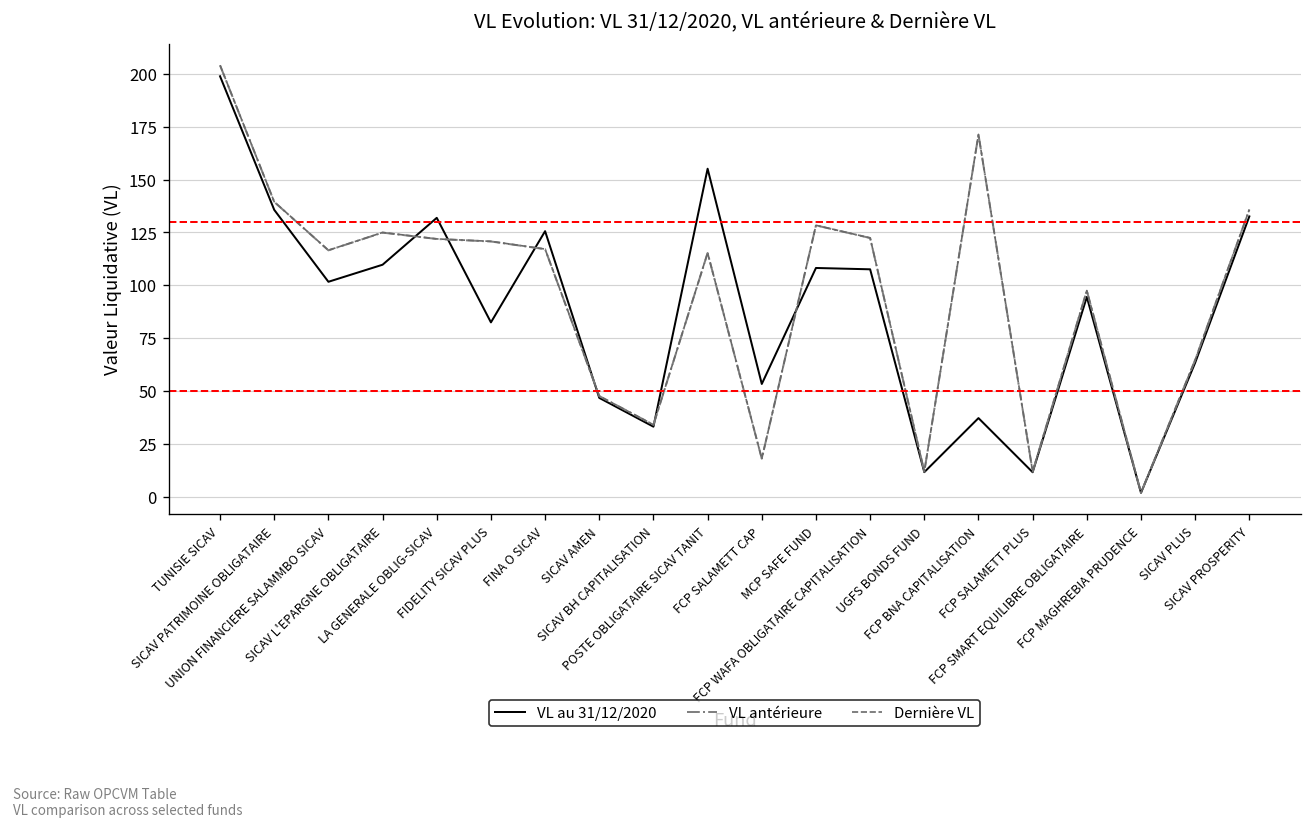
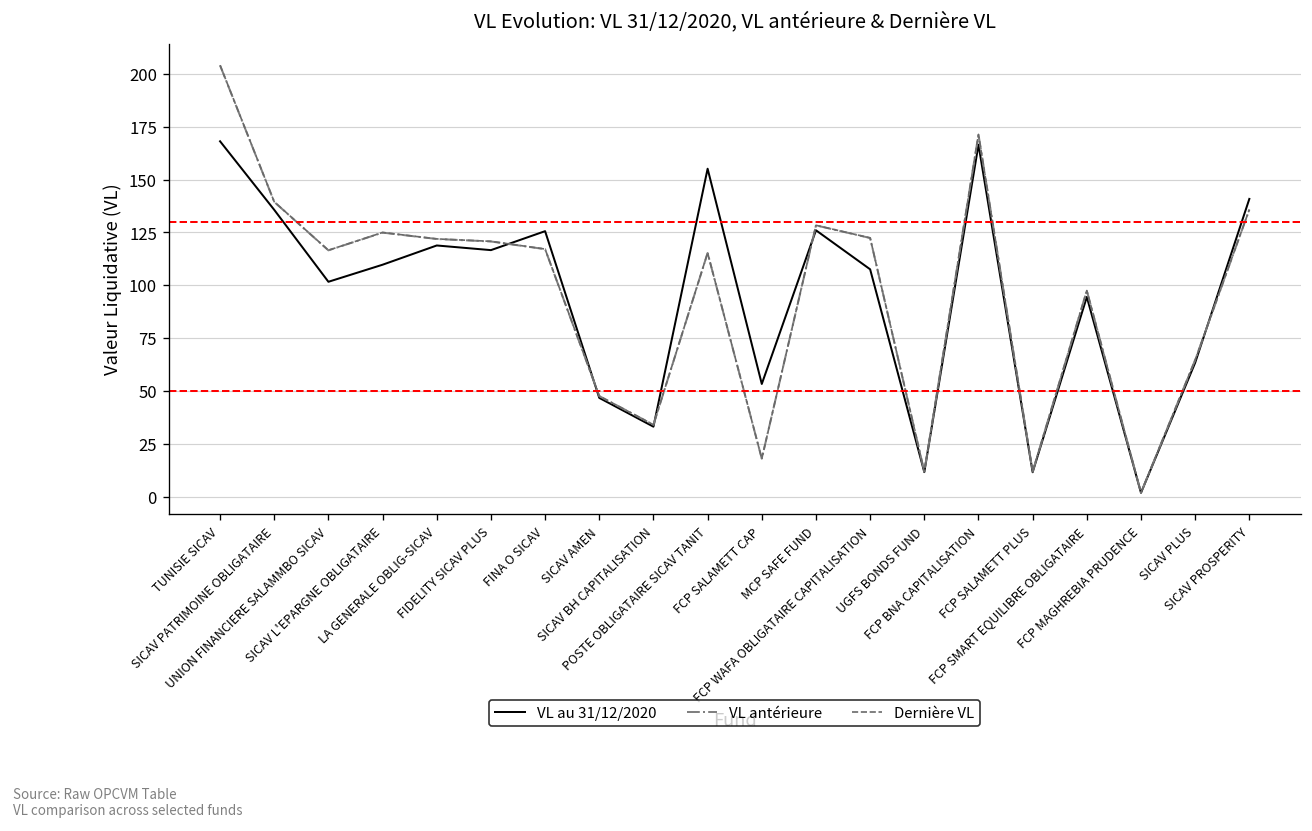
VL au 31/12/2020, TUNISIE SICAV: 199 -> 168
VL au 31/12/2020, LA GENERALE OBLIG-SICAV: 132 -> 119
VL au 31/12/2020, FIDELITY SICAV PLUS: 82 -> 117
VL au 31/12/2020, MCP SAFE FUND: 108 -> 126
VL au 31/12/2020, FCP BNA CAPITALISATION: 37 -> 166
VL au 31/12/2020, SICAV PROSPERITY: 133 -> 141
